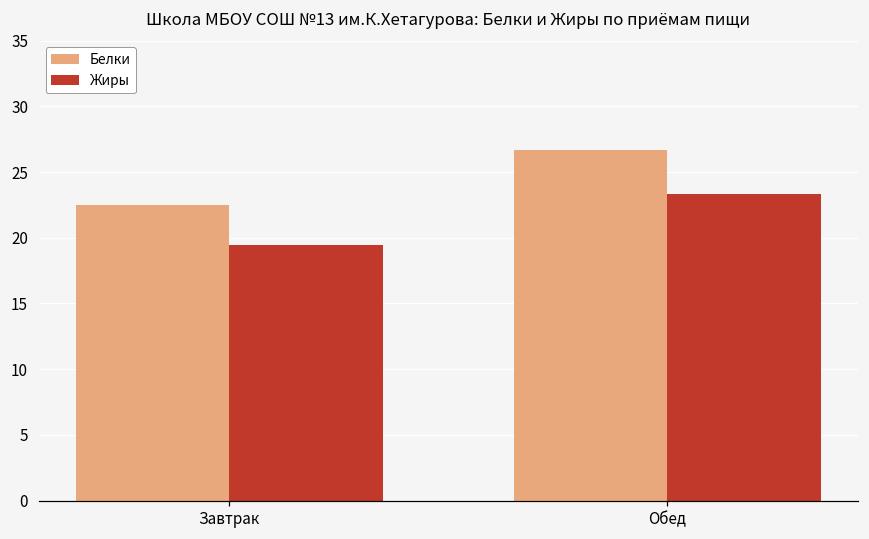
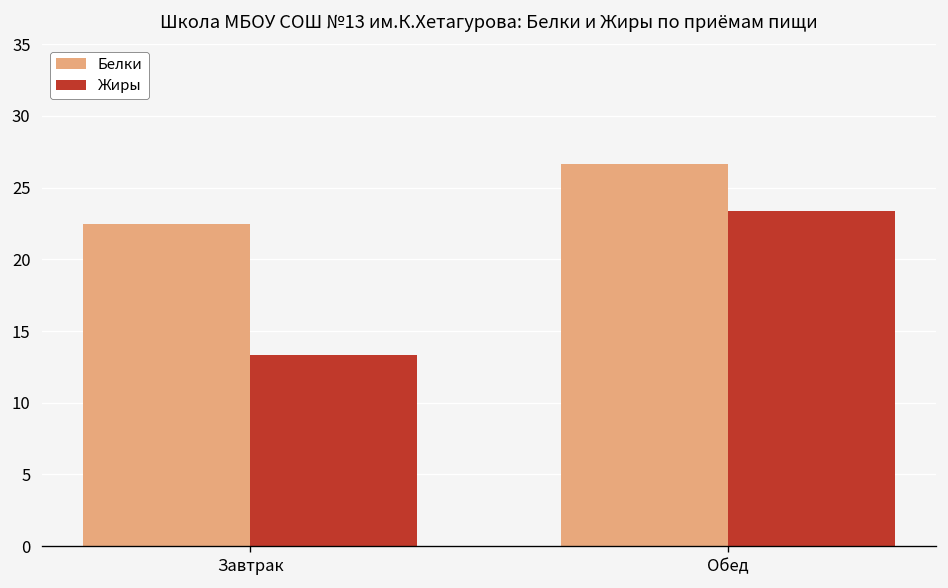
Жиры, Завтрак: 19.5 -> 13.4
